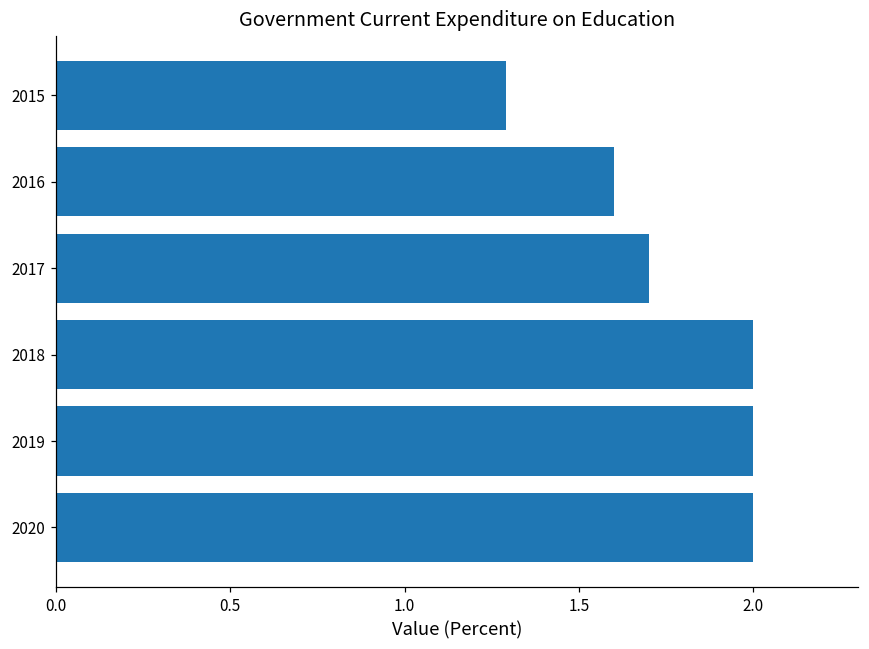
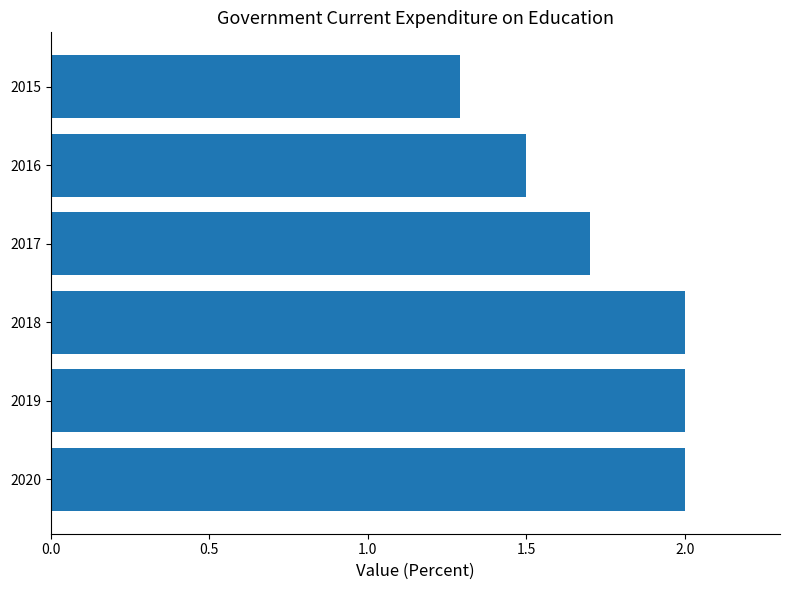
2016: 1.6 -> 1.5
